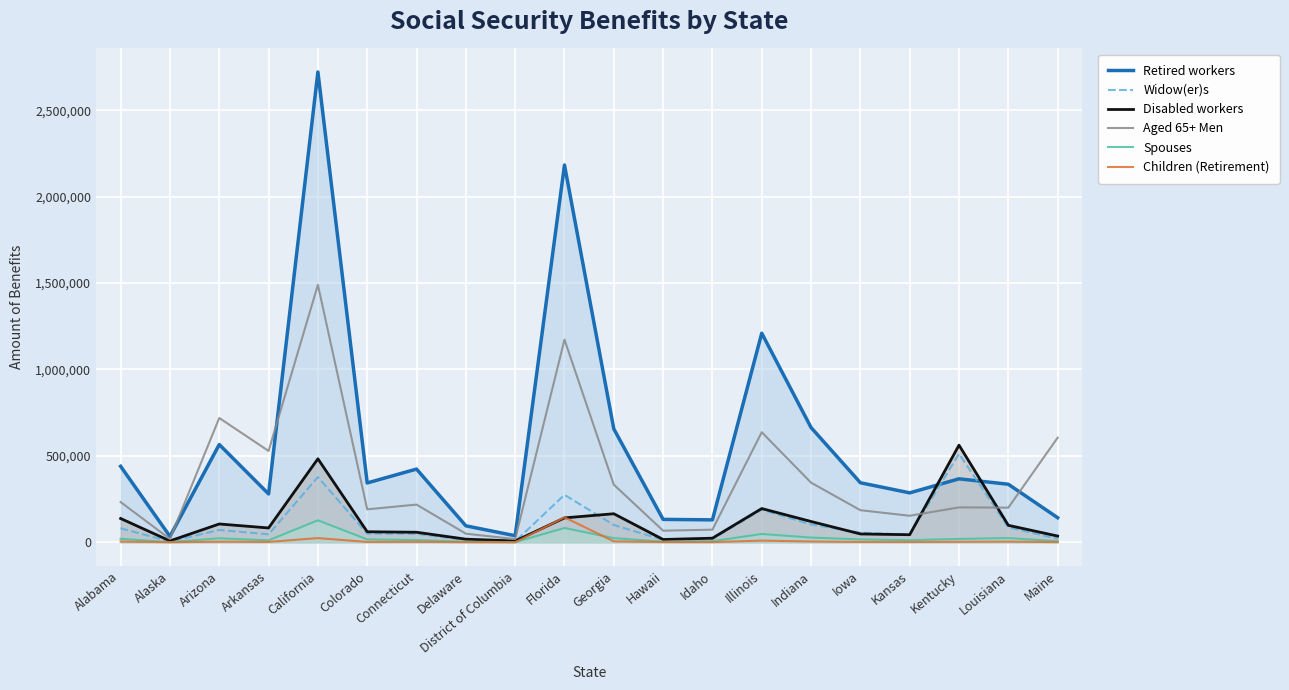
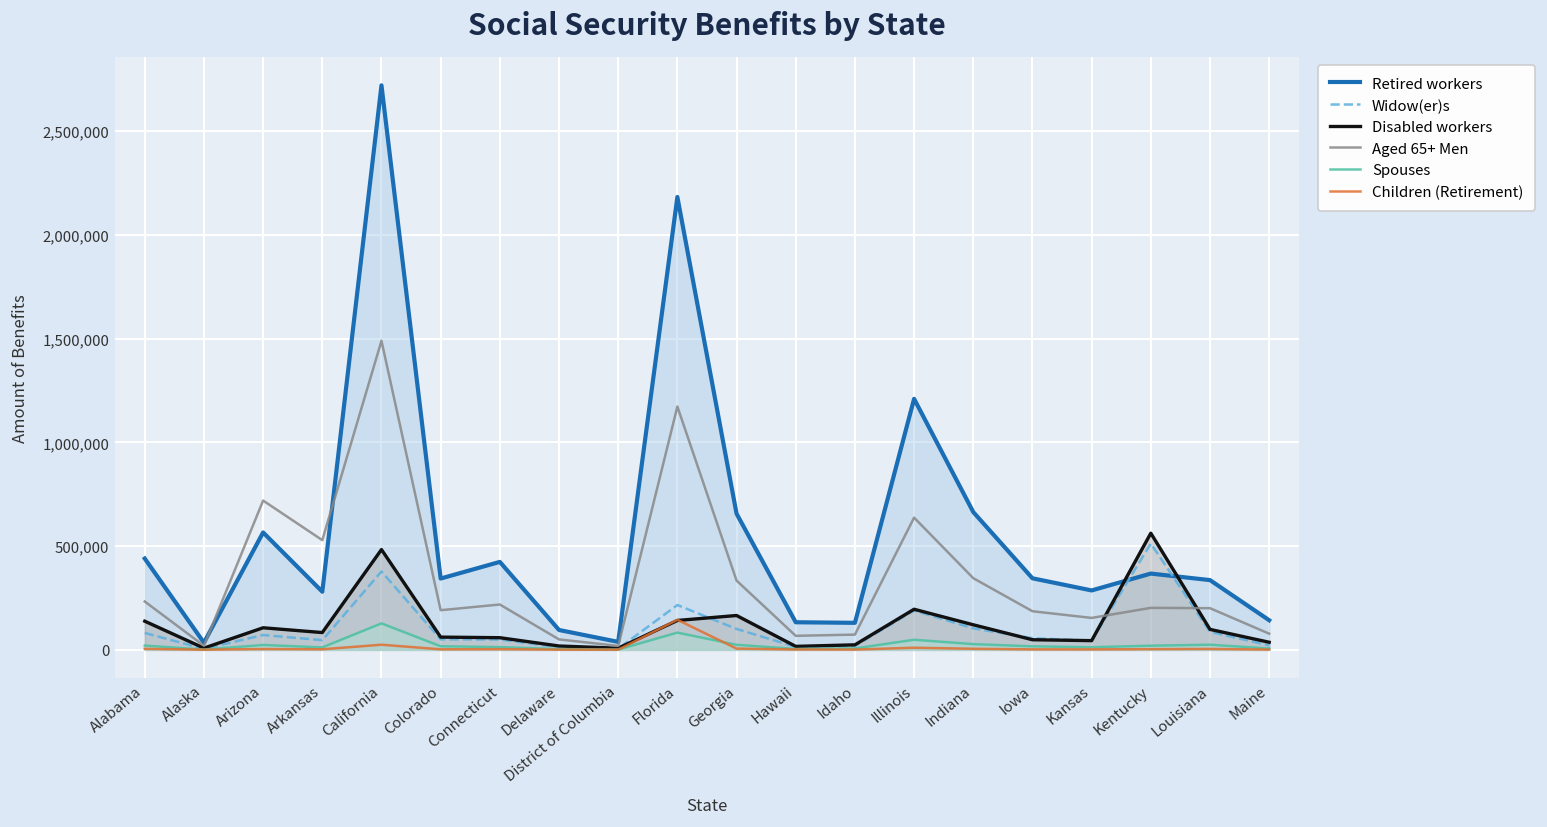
Widow(er)s, Florida: 270,000 -> 220,000
Aged 65+ Men, Maine: 610,000 -> 80,000
